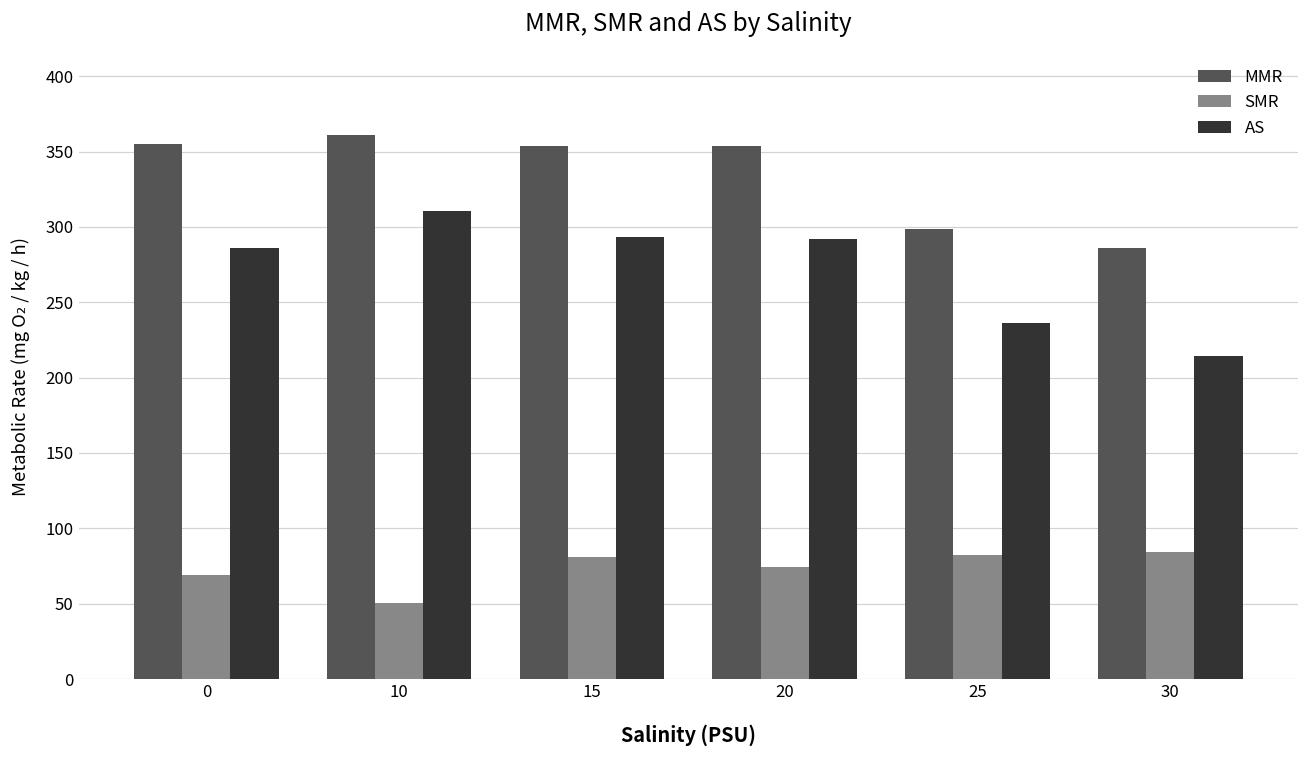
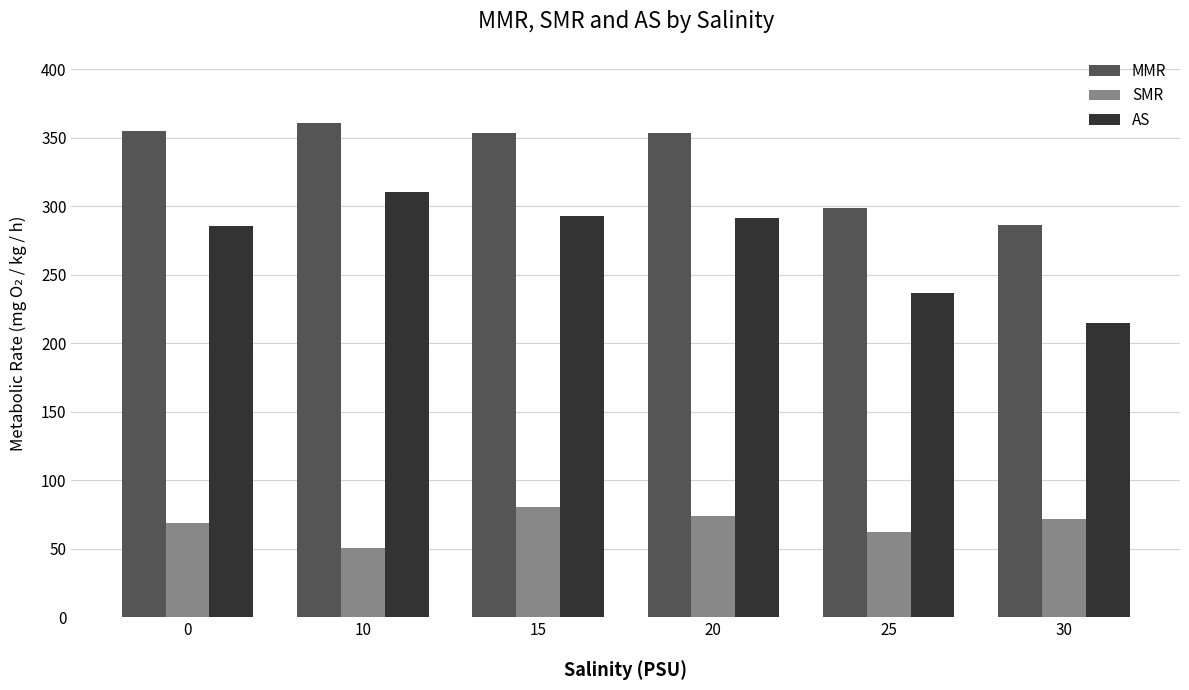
SMR, 25: 82 -> 62
SMR, 30: 85 -> 72
